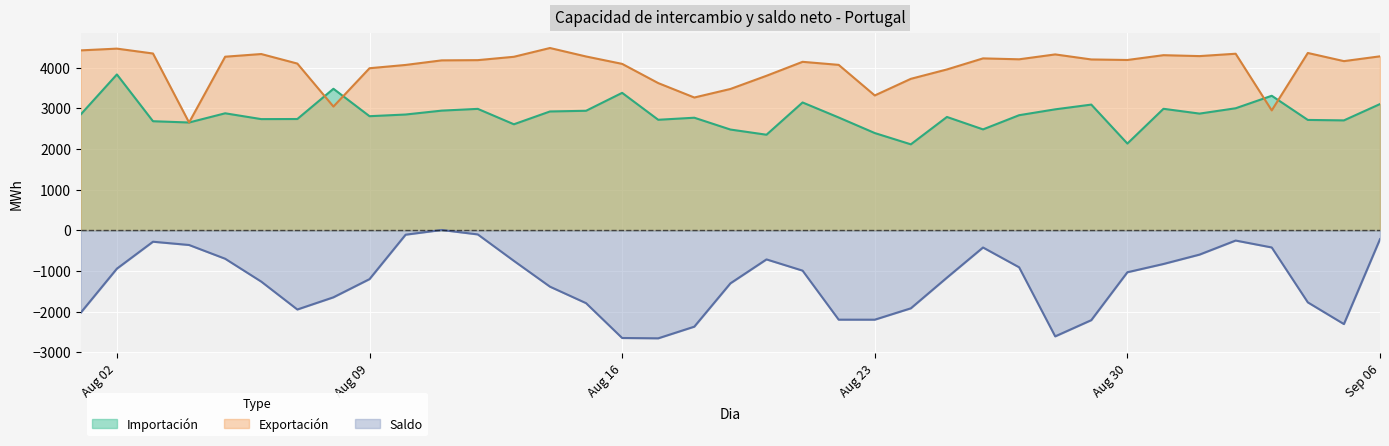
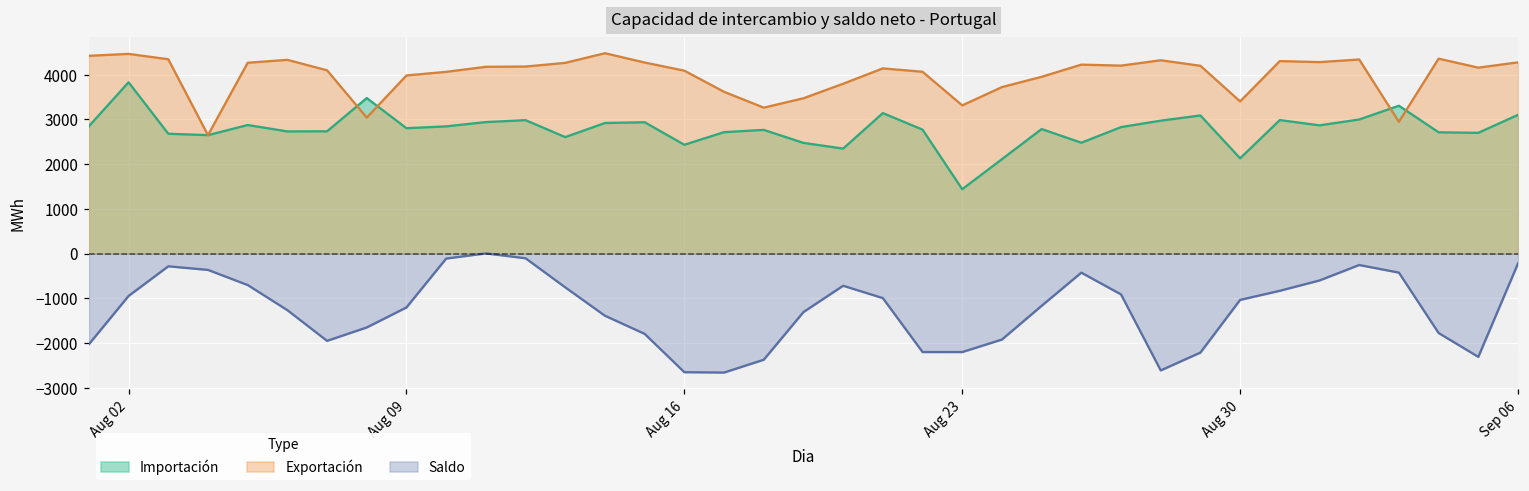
Importación, Aug 16: 3400 -> 2400
Importación, Aug 23: 2400 -> 1400
Exportación, Aug 30: 4200 -> 3400
